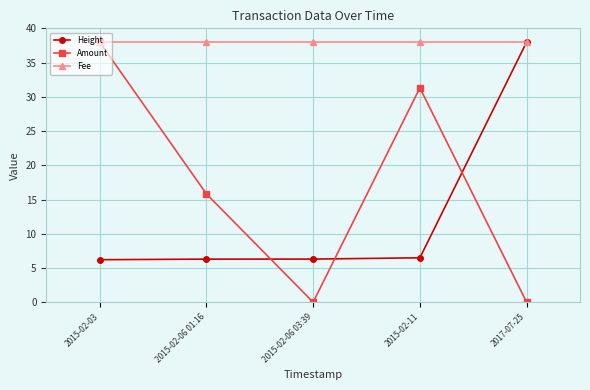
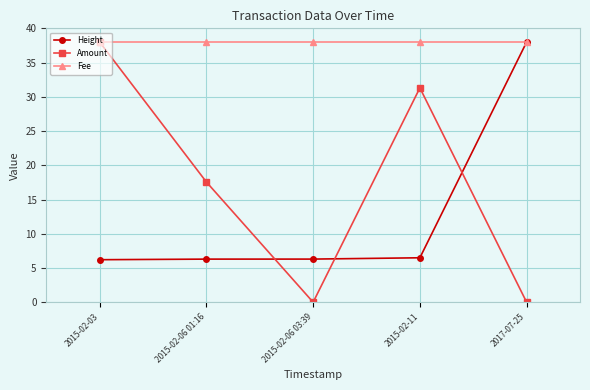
Amount, 2015-02-06 01:16: 16 -> 18
